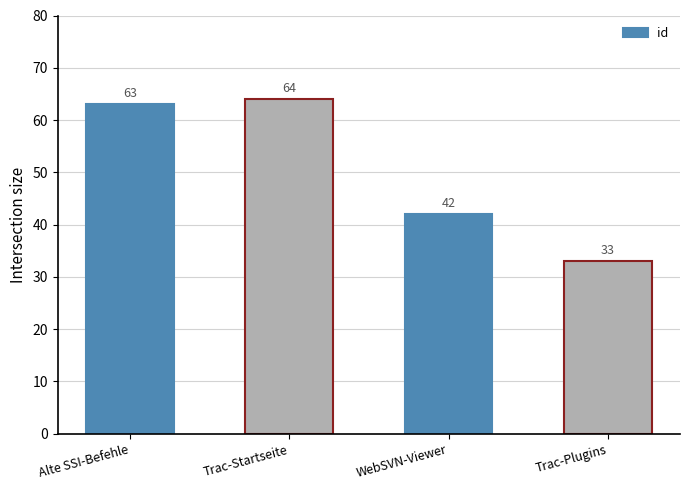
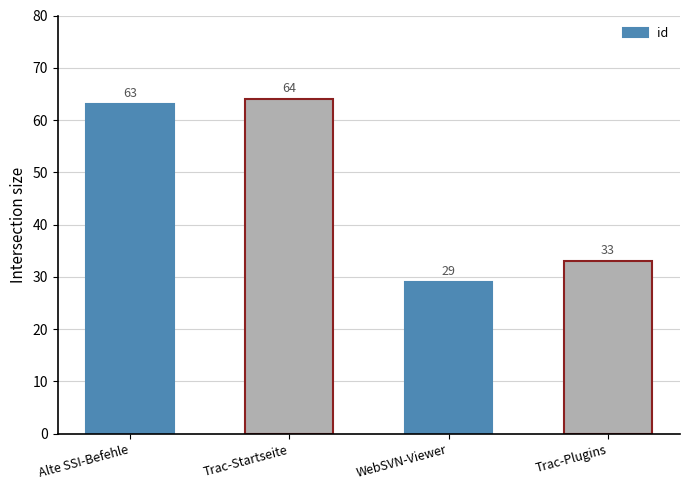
WebSVN-Viewer: 42 -> 29
